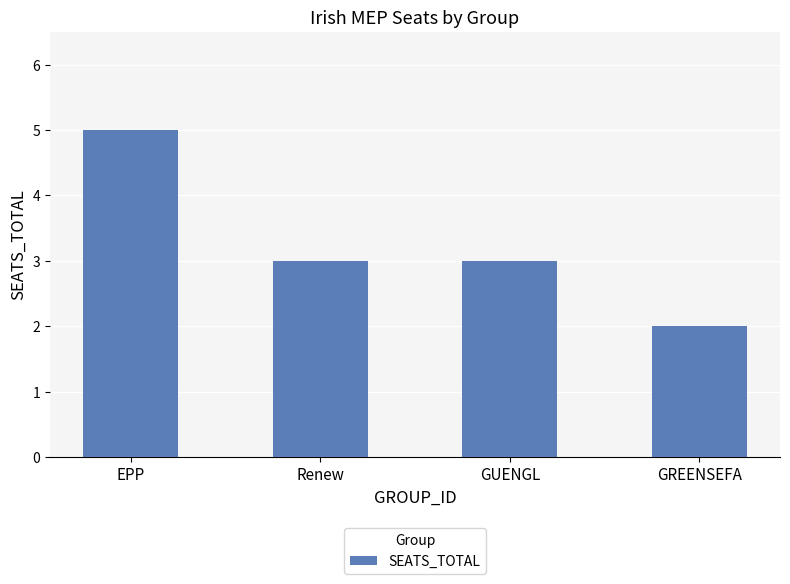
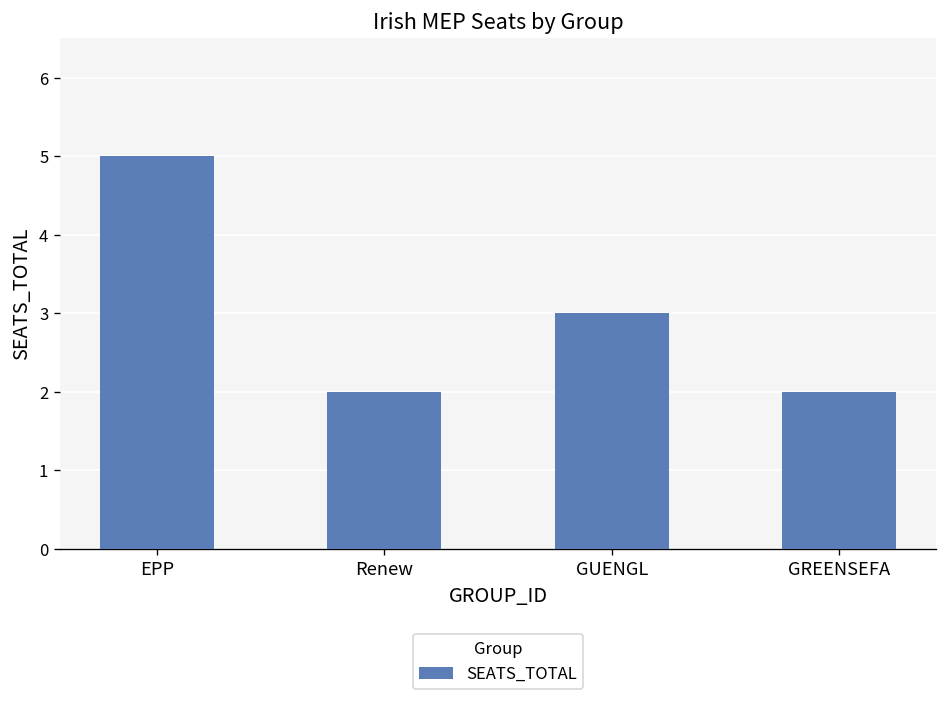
Renew: 3 -> 2
